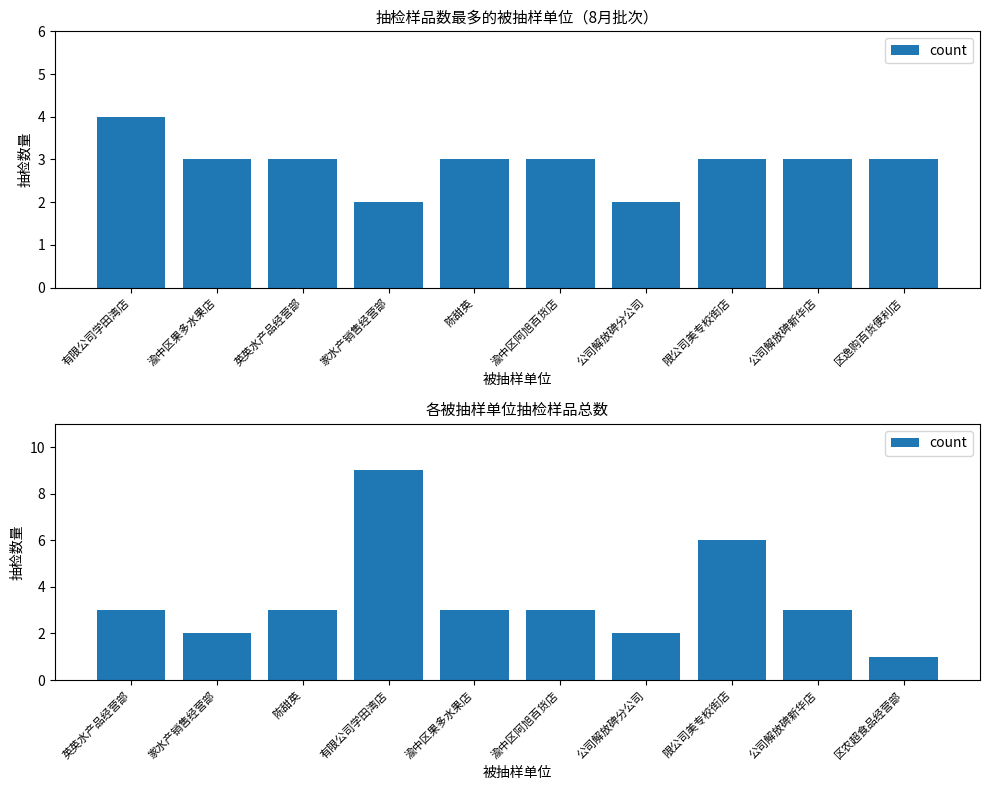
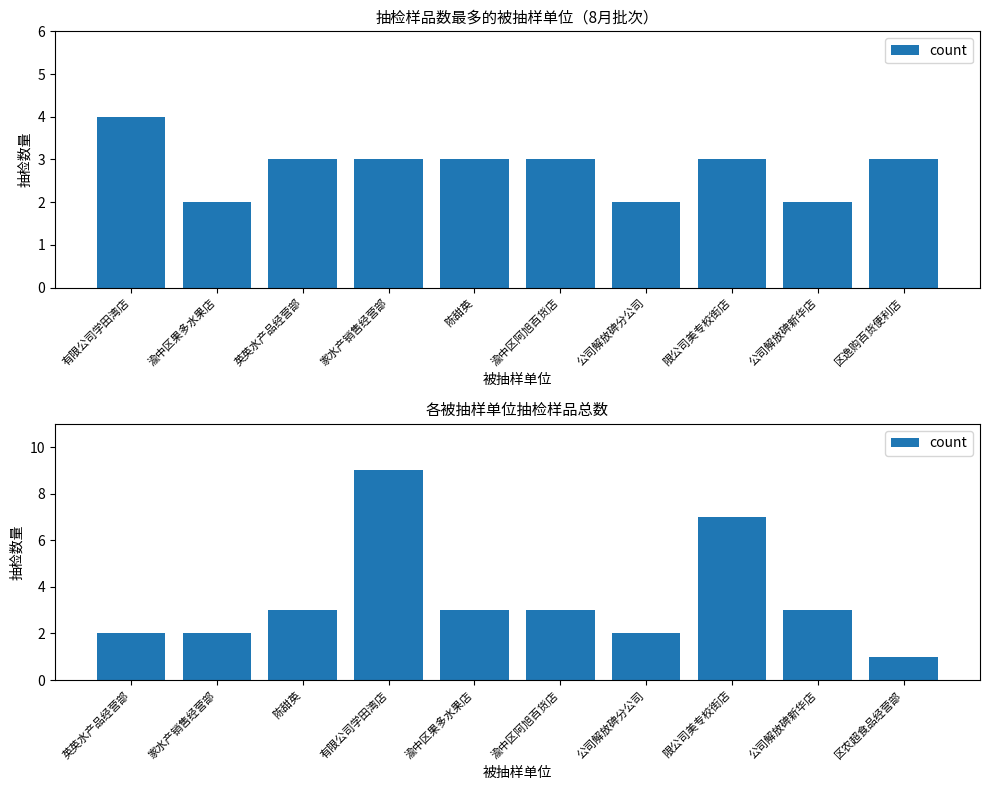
抽检样品数最多的被抽样单位（8月批次）, 渝中区果多水果店: 3 -> 2
抽检样品数最多的被抽样单位（8月批次）, 家水产销售经营部: 2 -> 3
抽检样品数最多的被抽样单位（8月批次）, 公司解放碑新华店: 3 -> 2
各被抽样单位抽检样品总数, 英英水产品经营部: 3 -> 2
各被抽样单位抽检样品总数, 限公司美专校街店: 6 -> 7
